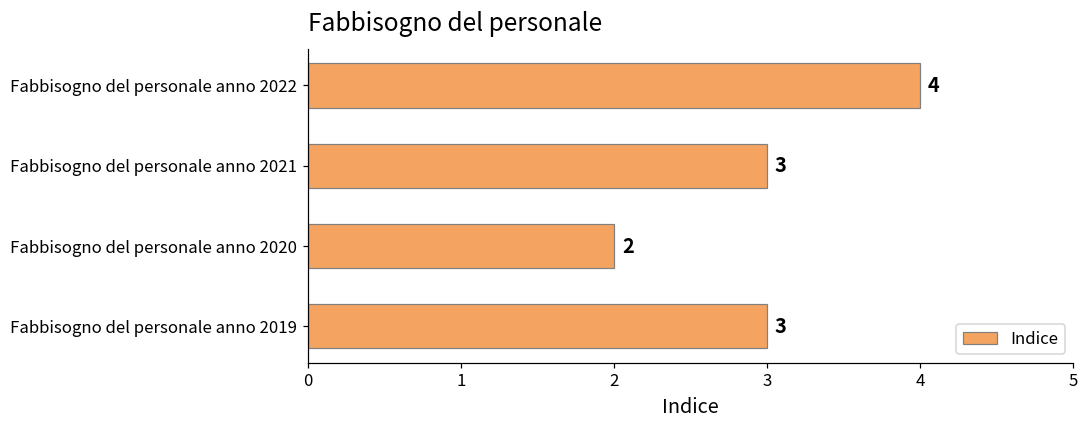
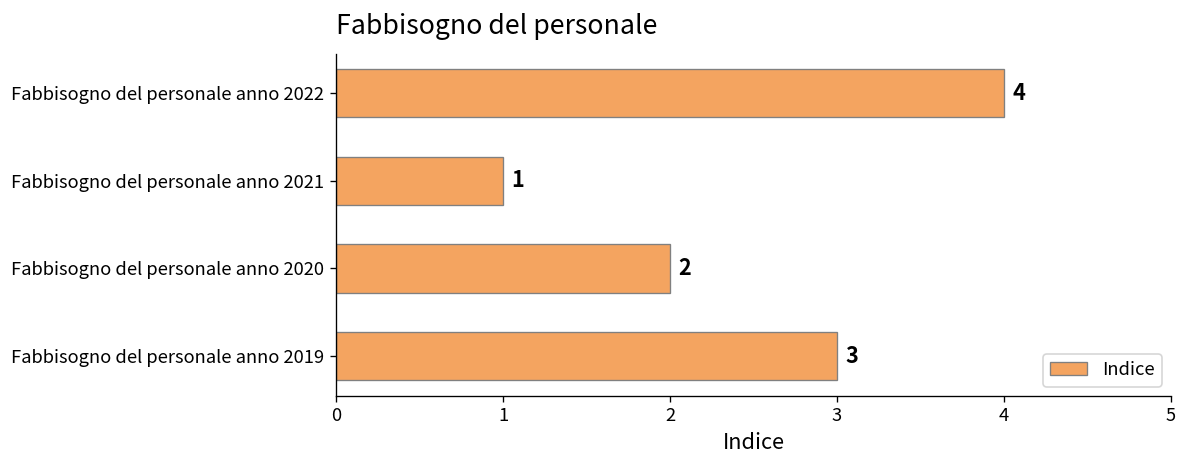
Fabbisogno del personale anno 2021: 3 -> 1
